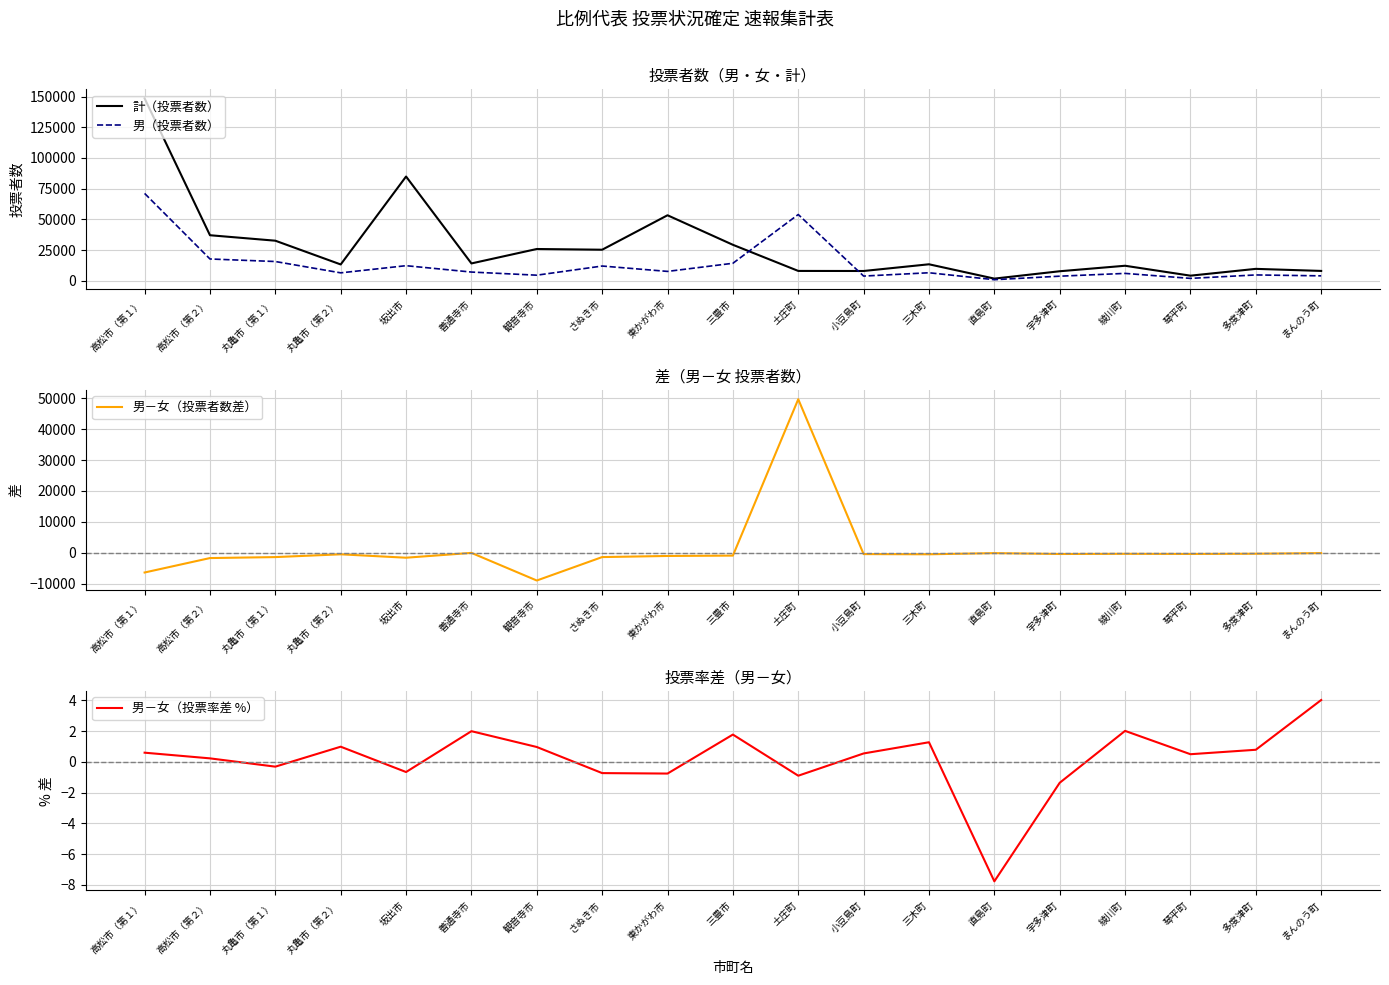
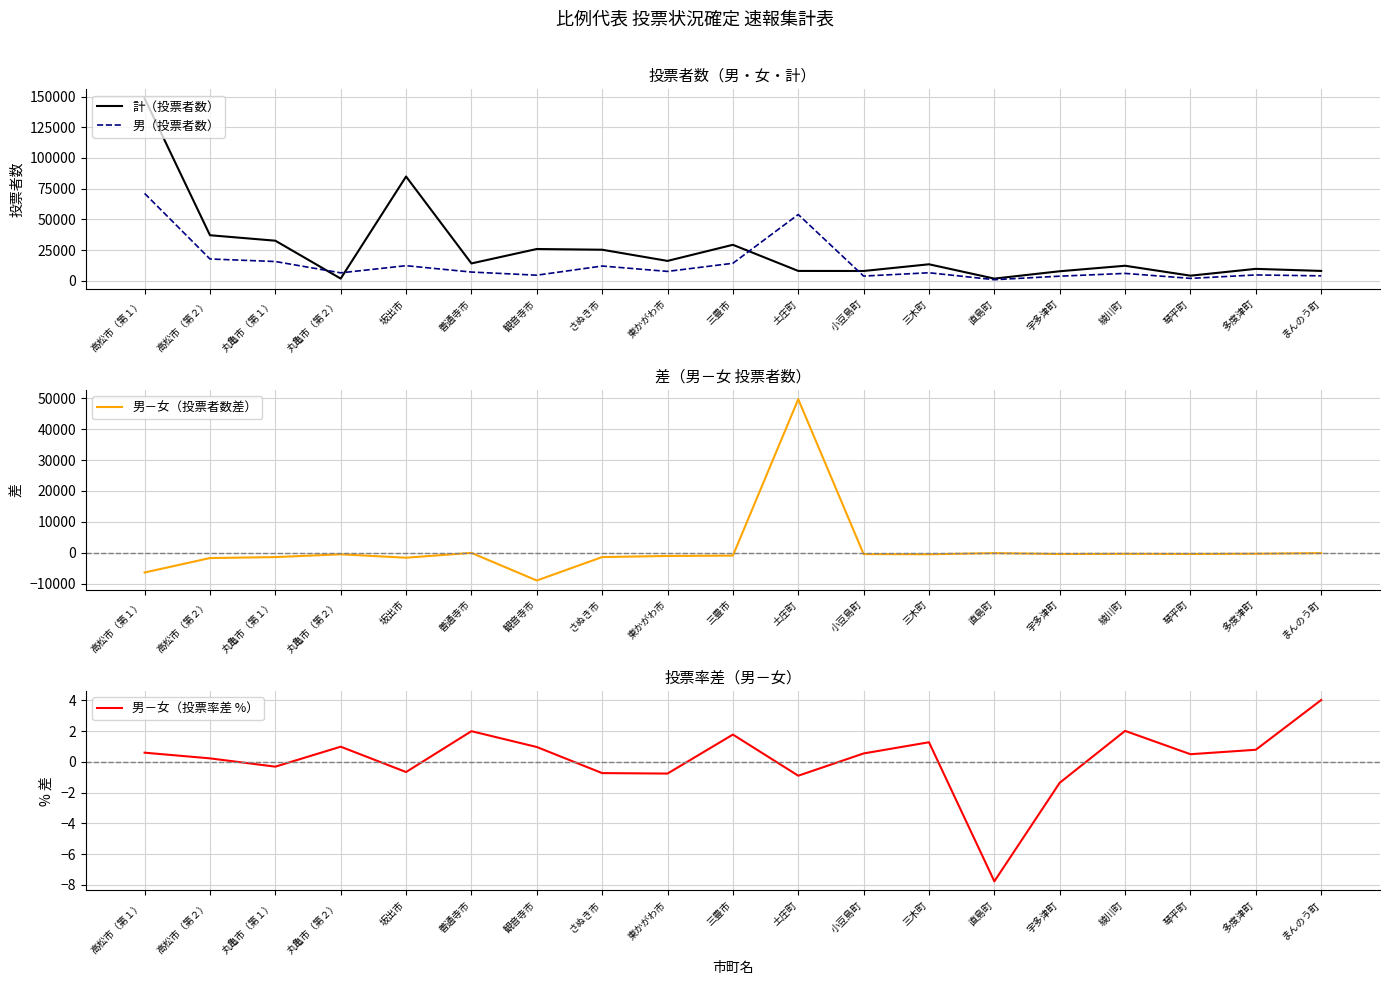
投票者数（男・女・計）, 計（投票者数）, 丸亀市（第２）: 13000 -> 2000
投票者数（男・女・計）, 計（投票者数）, 東かがわ市: 53000 -> 16000
